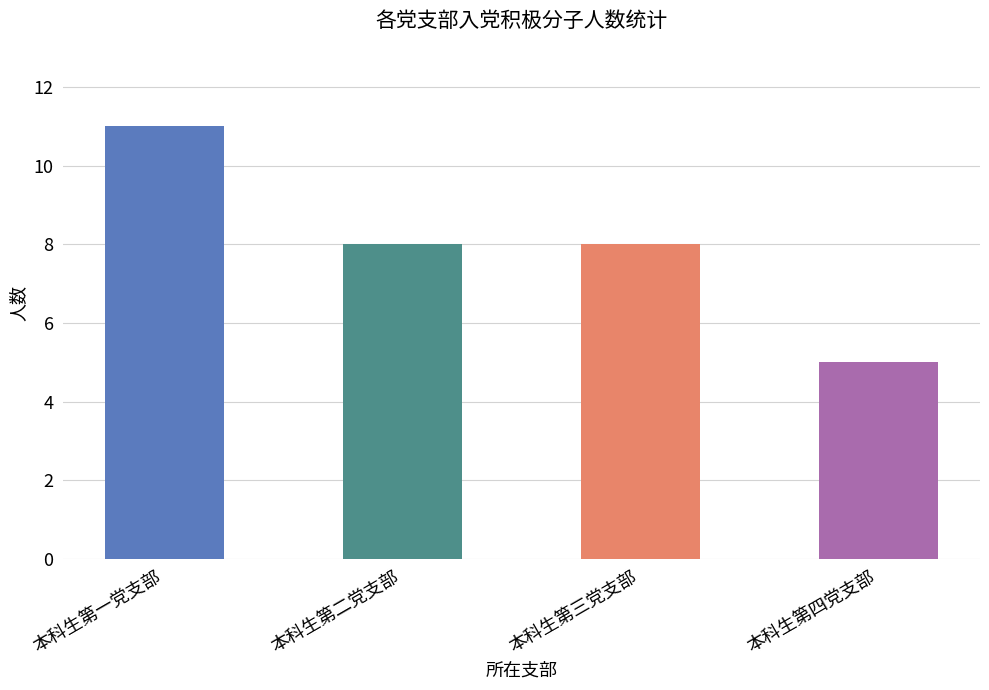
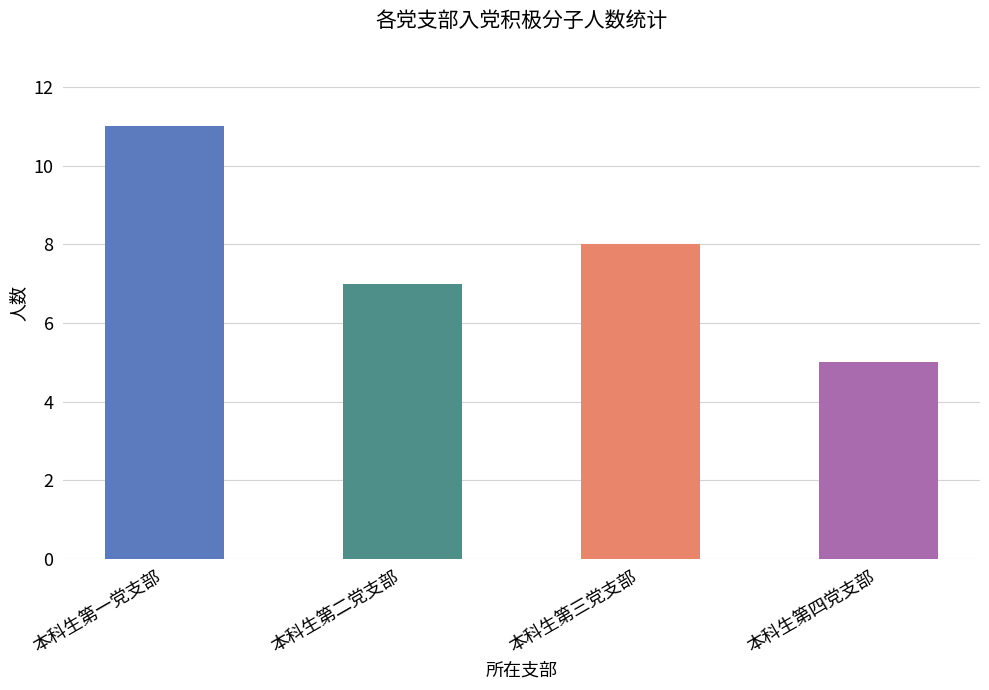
本科生第二党支部: 8 -> 7
